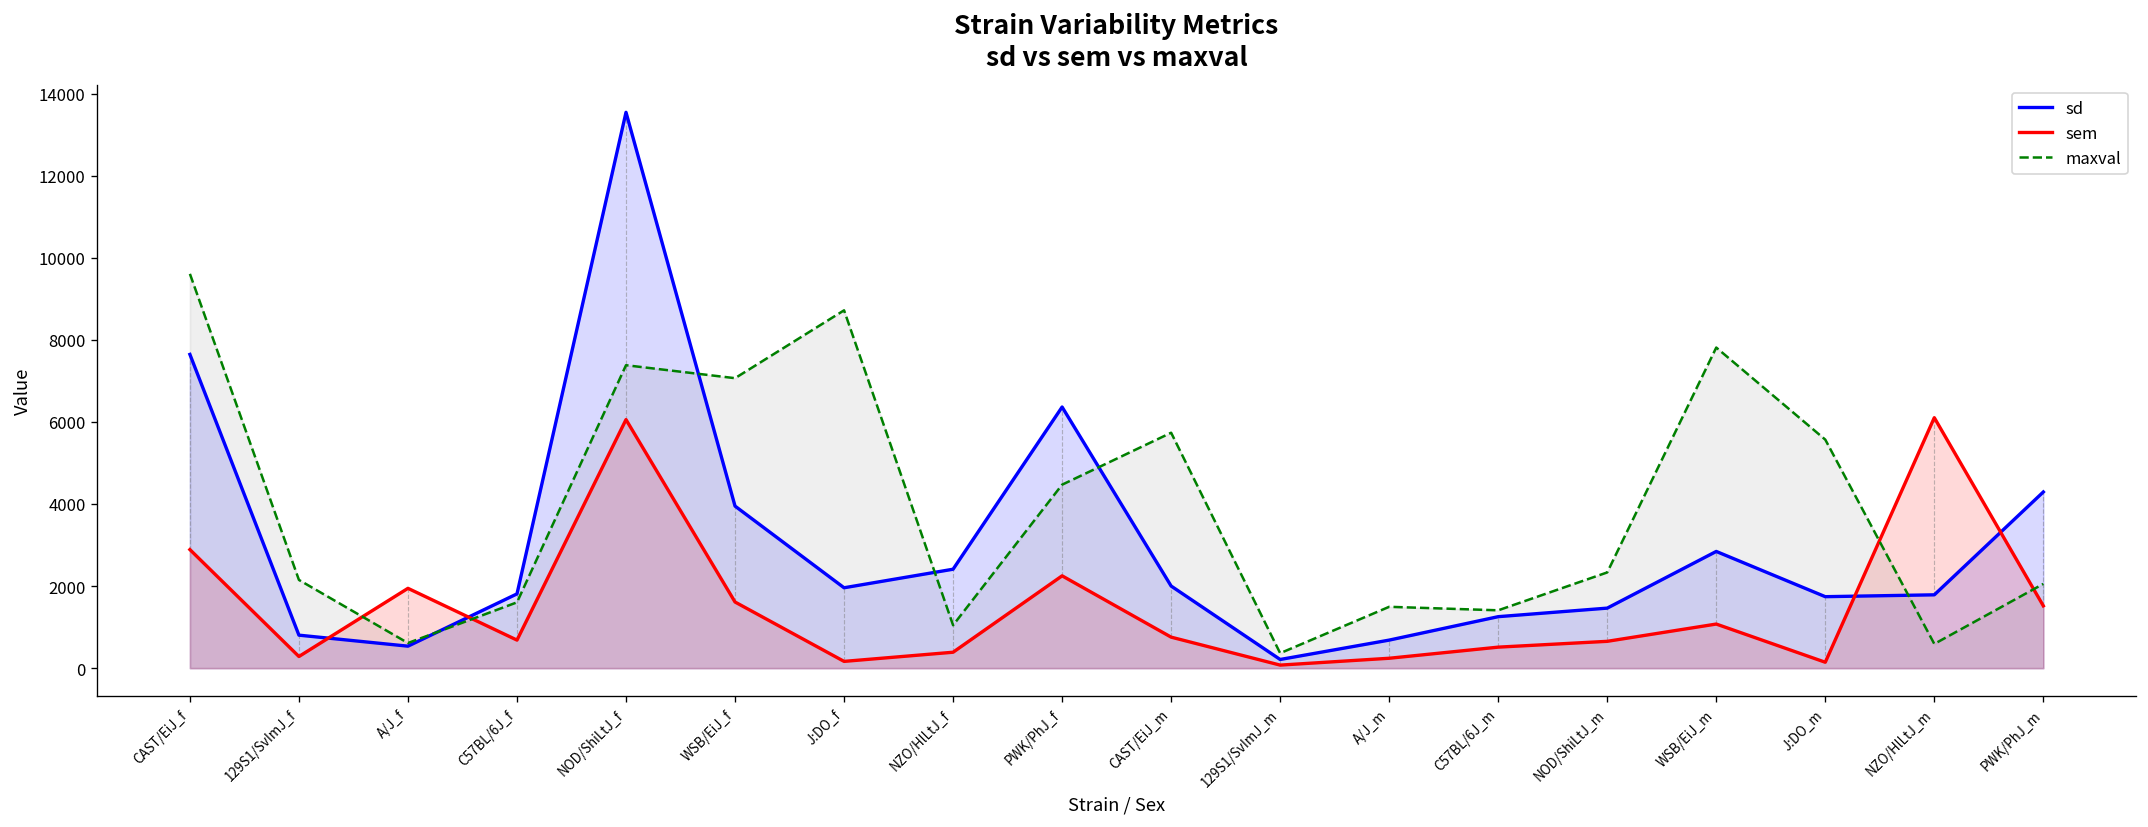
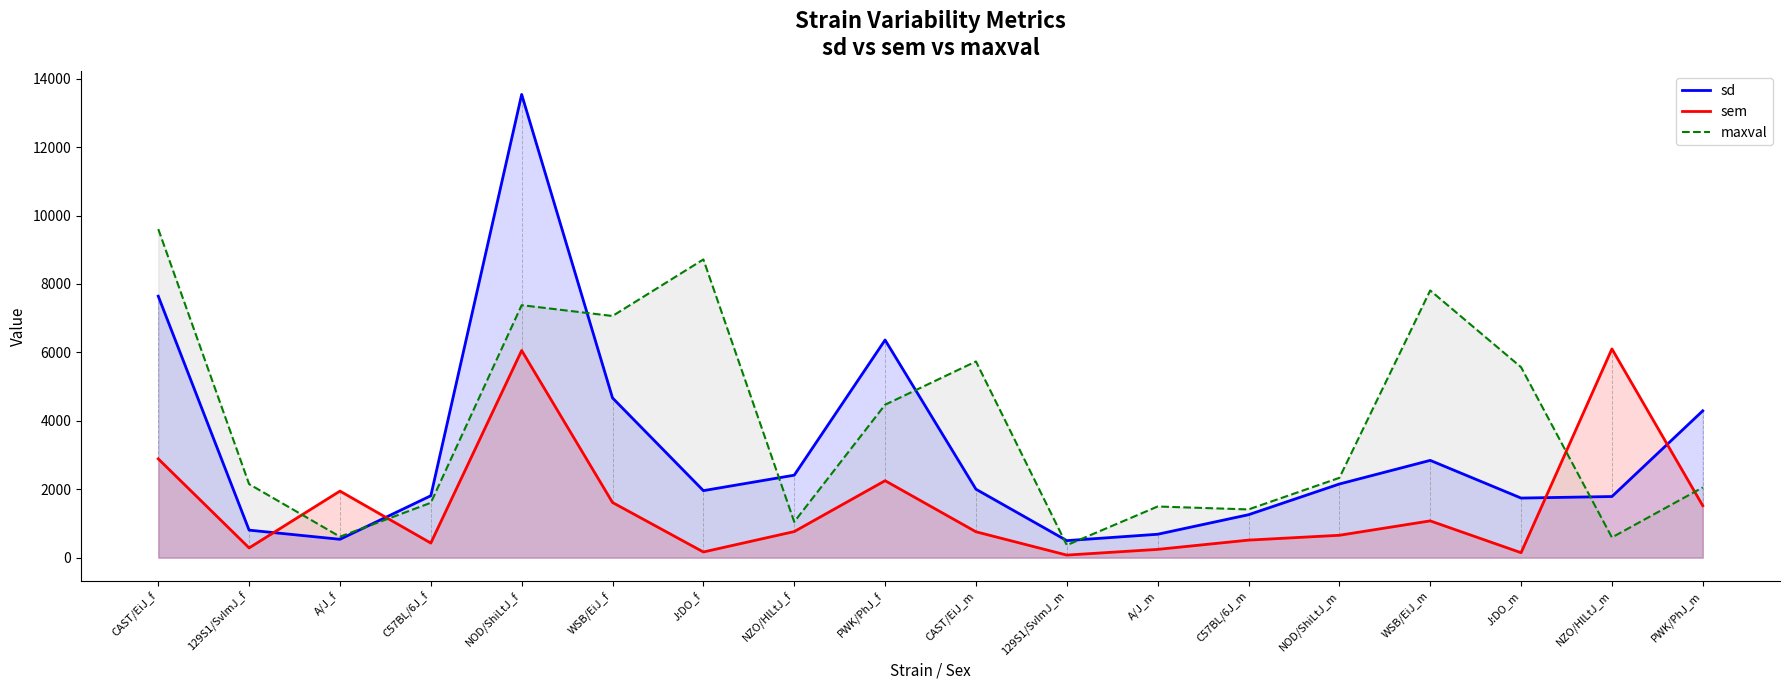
sem, C57BL/6J_f: 700 -> 400
sd, WSB/EiJ_f: 3900 -> 4700
sem, NZO/HlLtJ_f: 400 -> 800
sd, 129S1/SvImJ_m: 200 -> 500
sd, NOD/ShiLtJ_m: 1500 -> 2200
